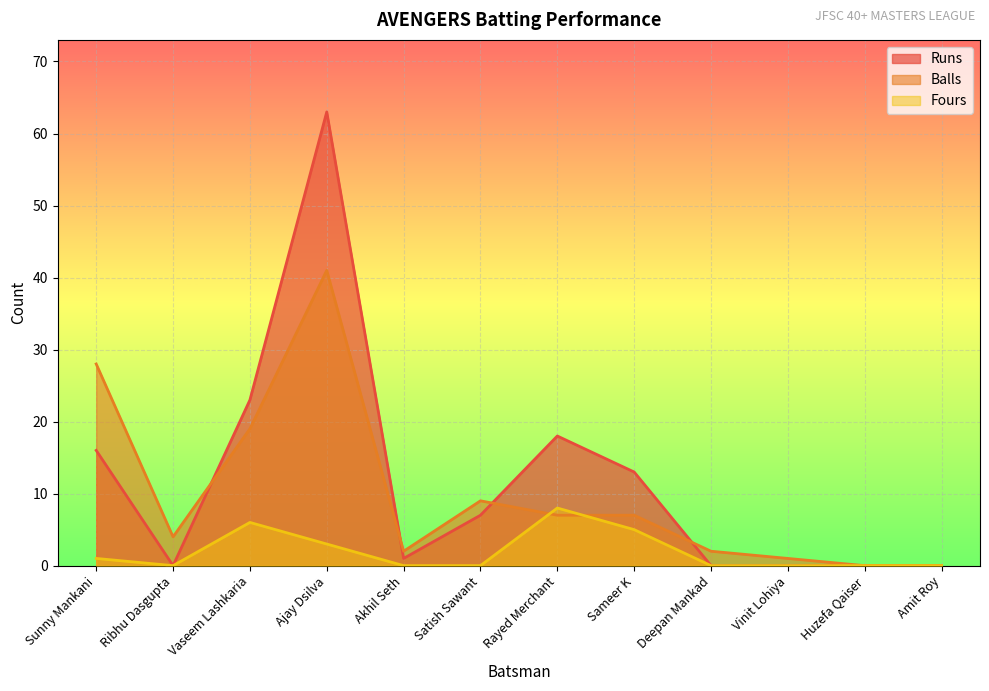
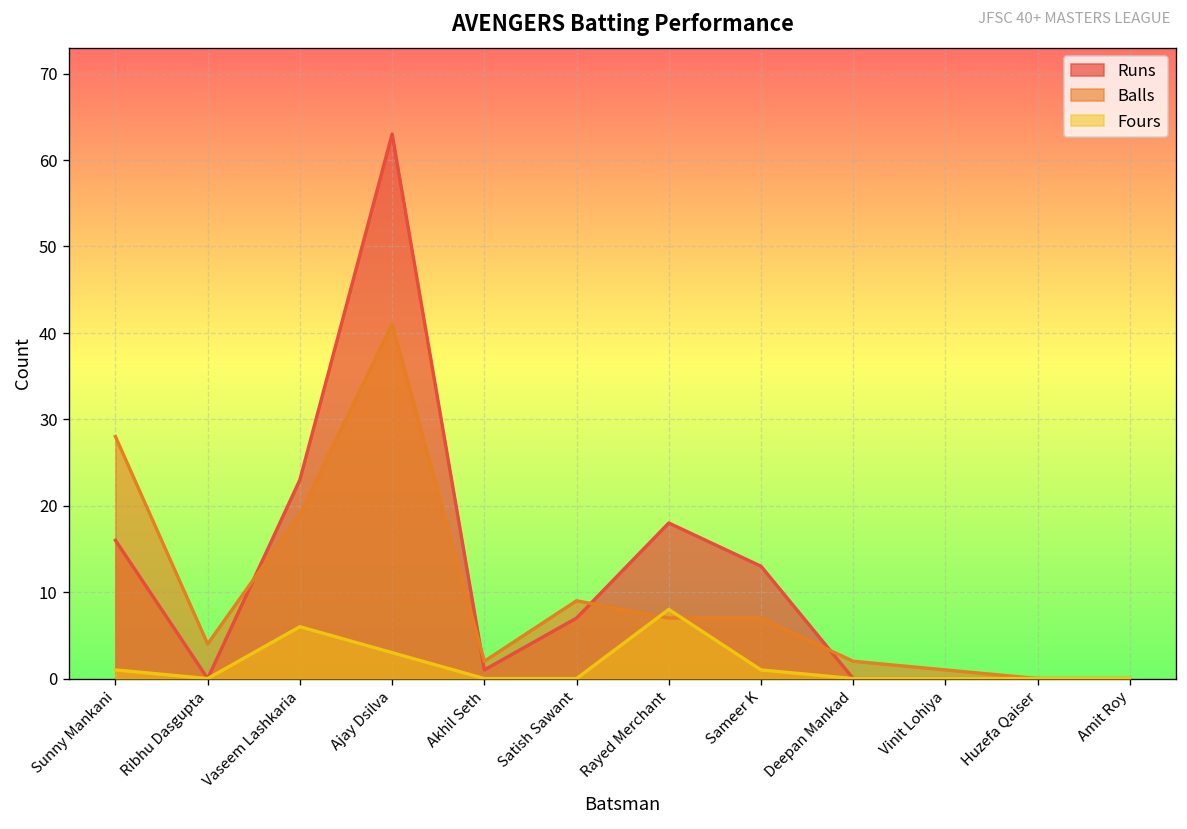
Fours, Sameer K: 5 -> 1
